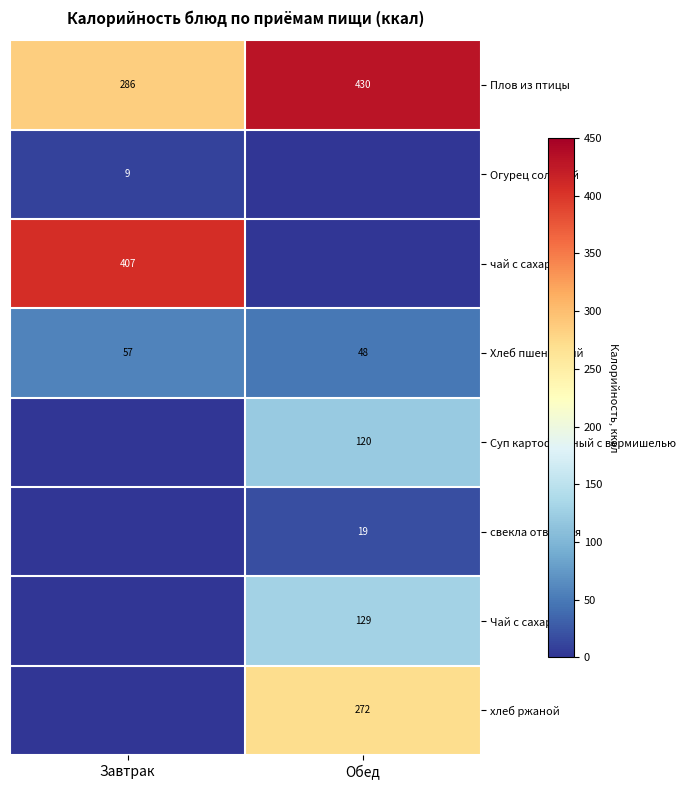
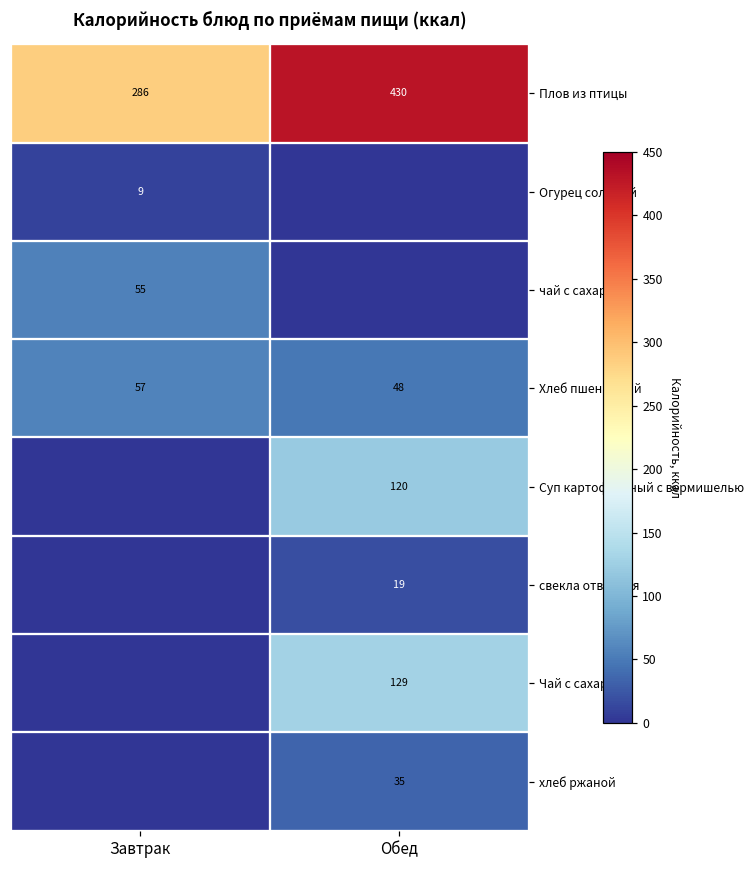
чай с сахаром, Завтрак: 407 -> 55
хлеб ржаной, Обед: 272 -> 35
